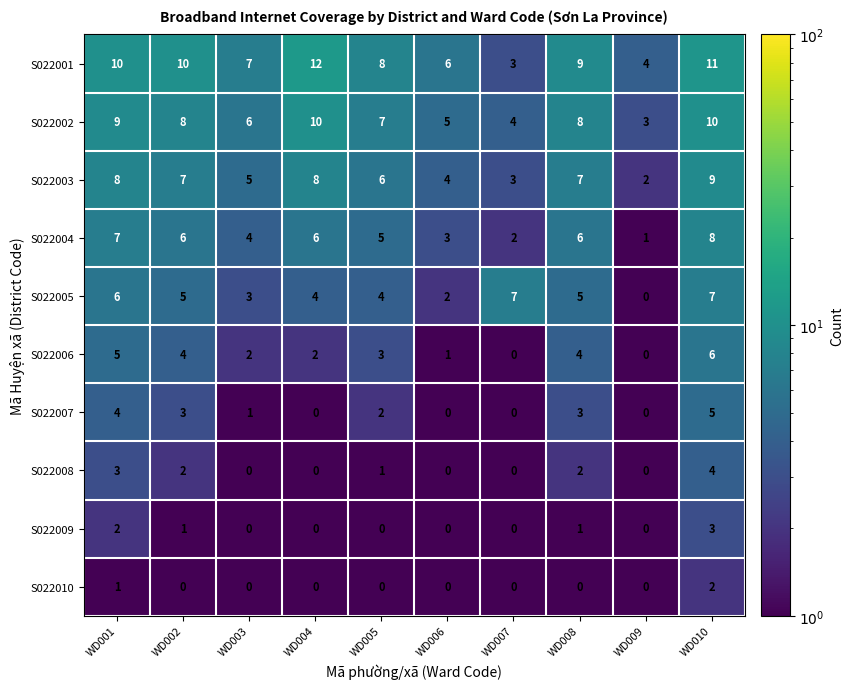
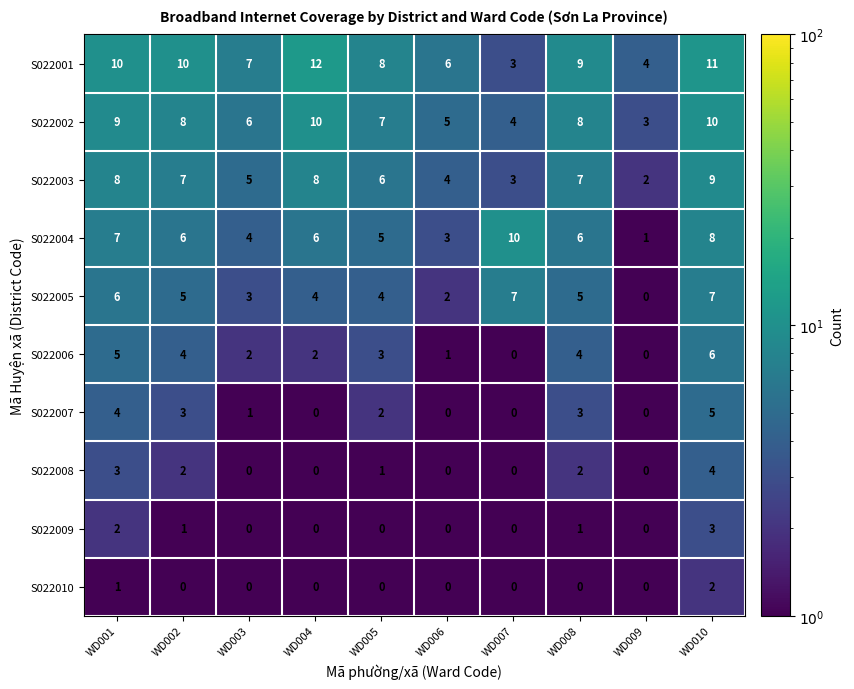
S022004, WD007: 2 -> 10
